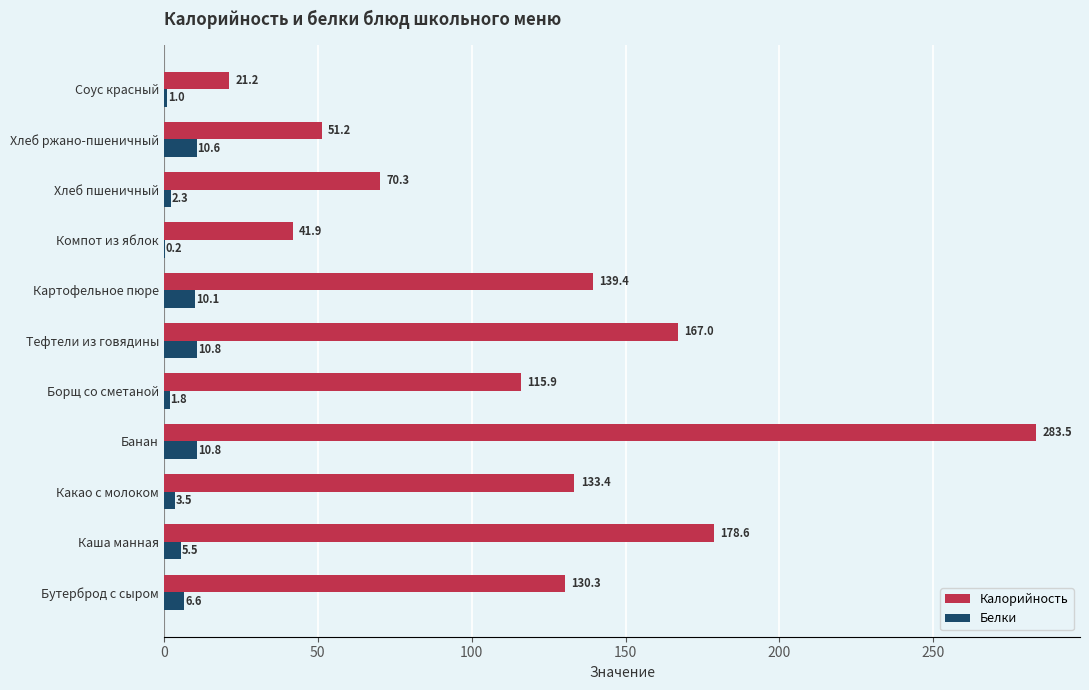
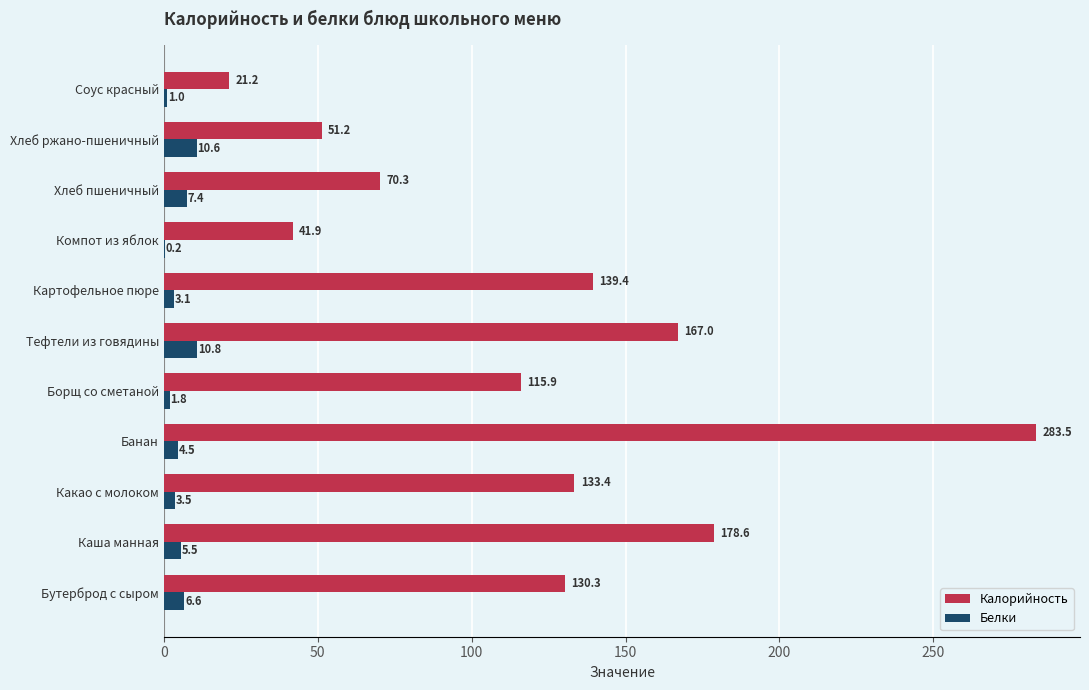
Белки, Хлеб пшеничный: 2.3 -> 7.4
Белки, Картофельное пюре: 10.1 -> 3.1
Белки, Банан: 10.8 -> 4.5
